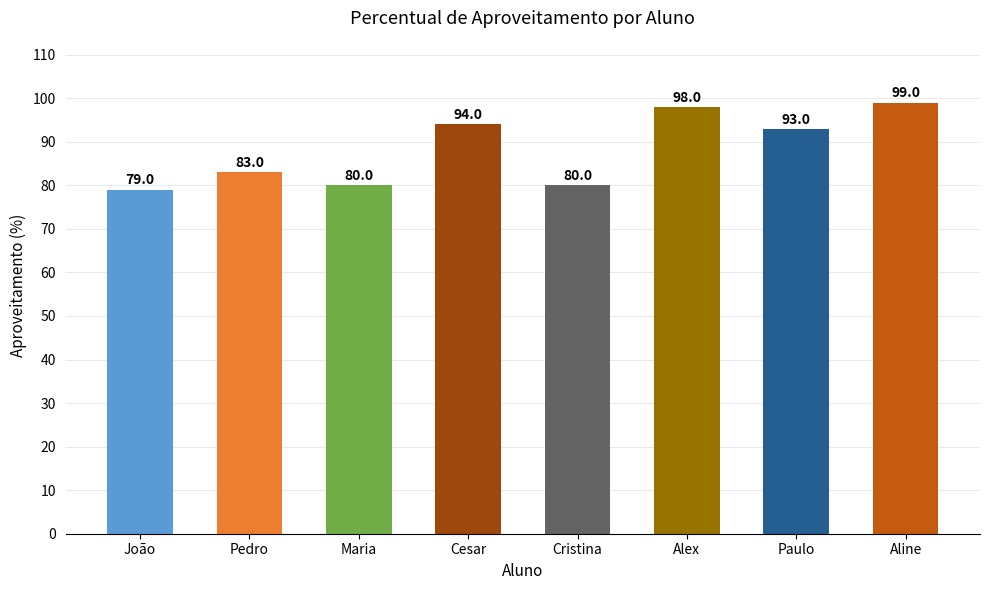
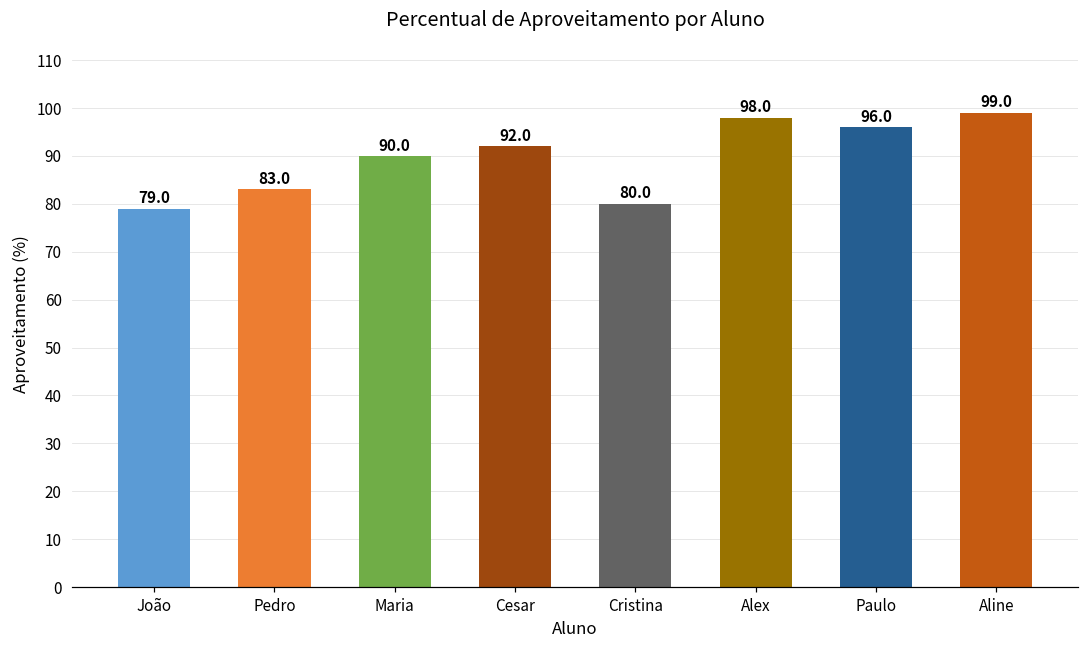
Maria: 80.0 -> 90.0
Cesar: 94.0 -> 92.0
Paulo: 93.0 -> 96.0
